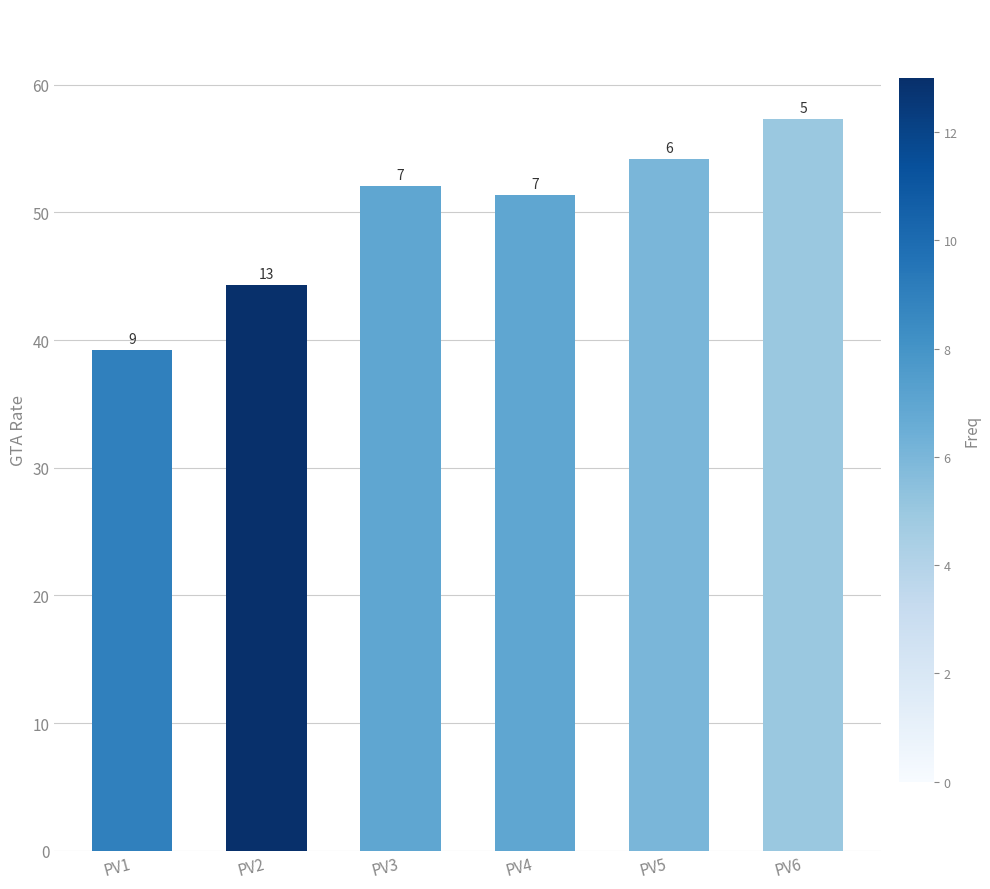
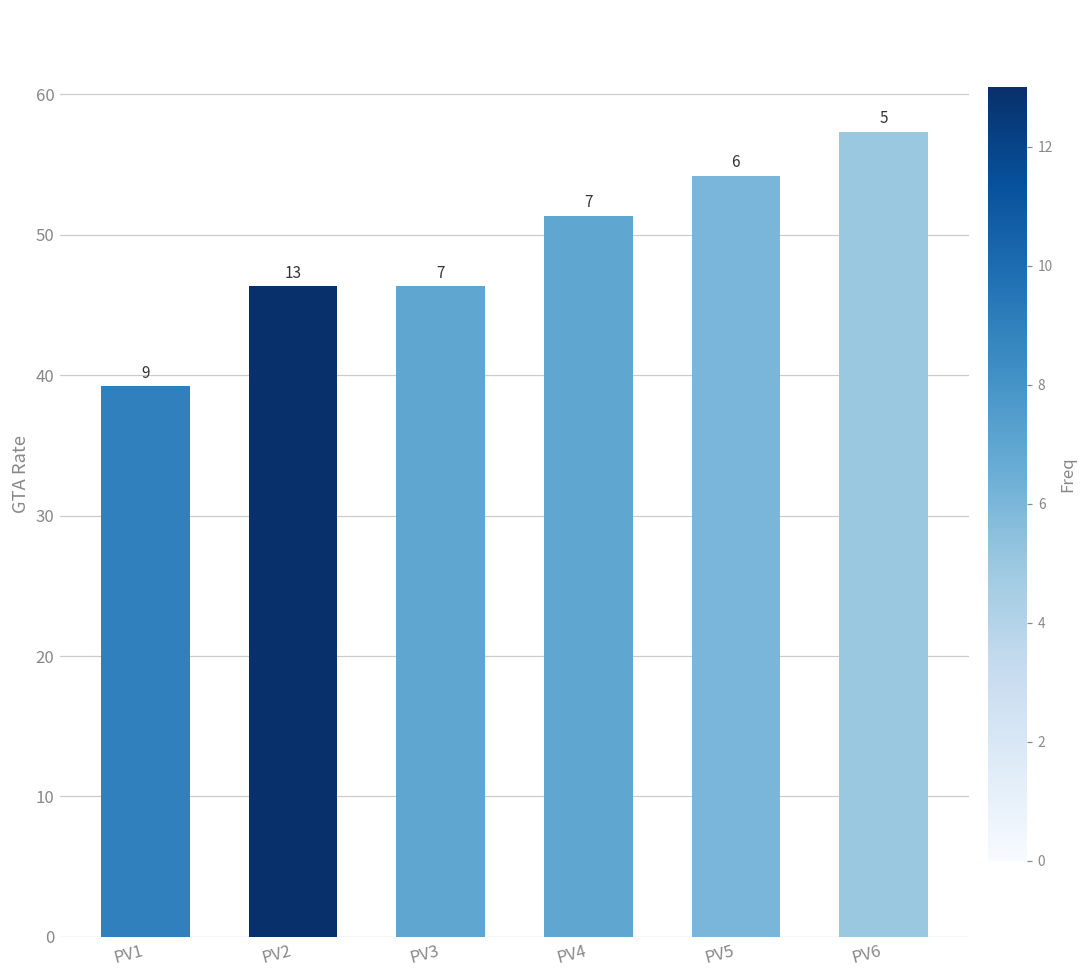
PV2: 44.3 -> 46.3
PV3: 52.1 -> 46.3
